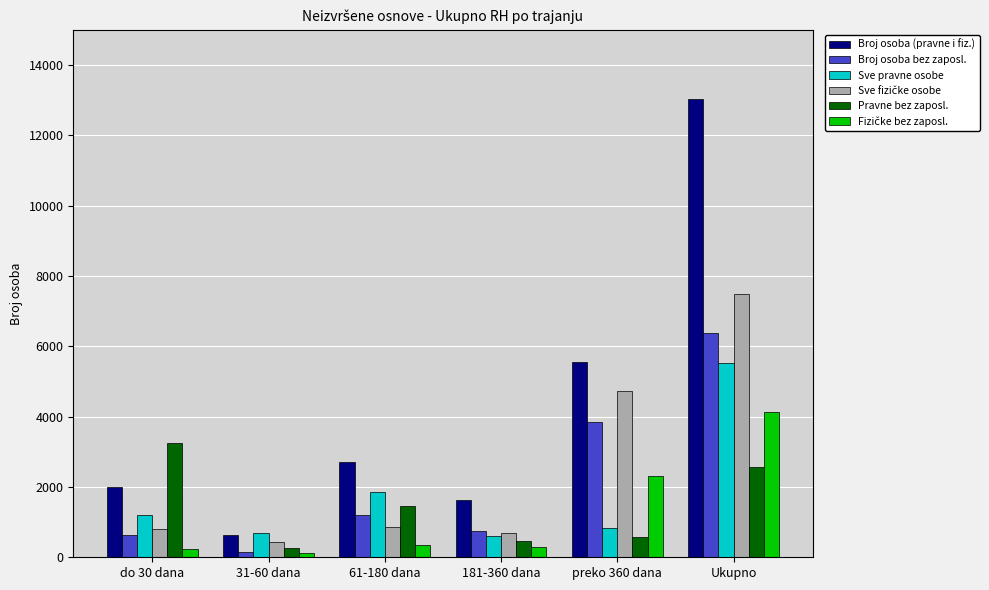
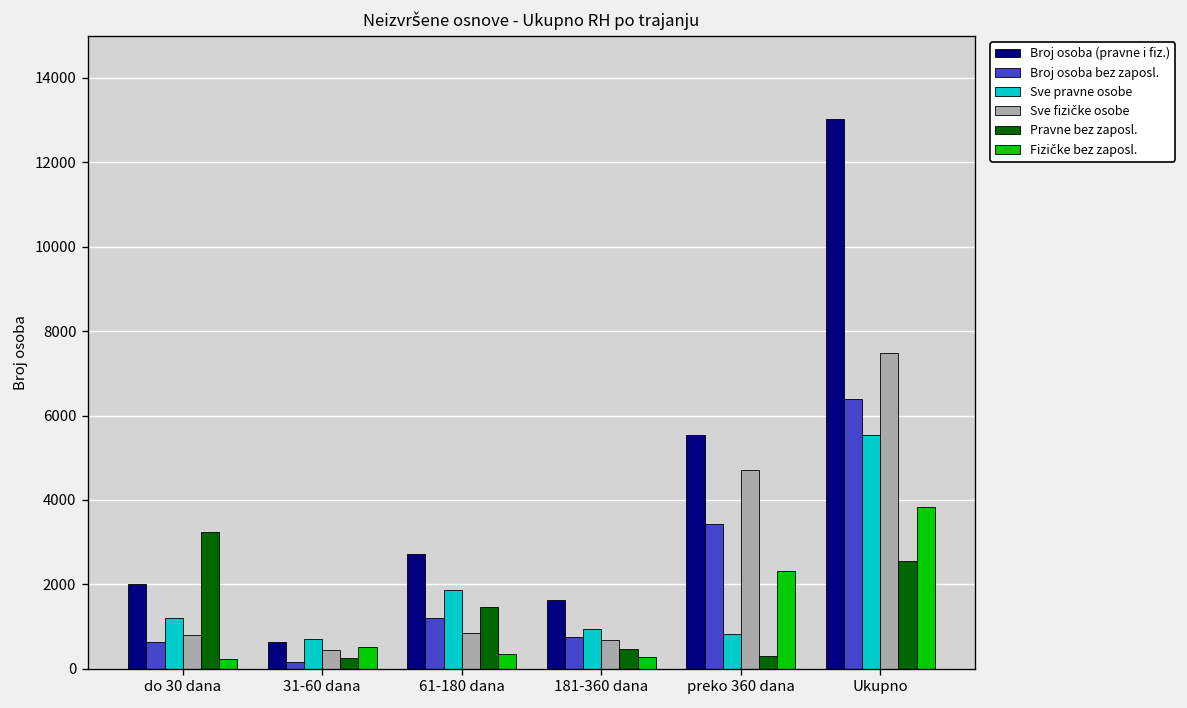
Fizičke bez zaposl., 31-60 dana: 100 -> 500
Sve pravne osobe, 181-360 dana: 600 -> 900
Broj osoba bez zaposl., preko 360 dana: 3800 -> 3400
Pravne bez zaposl., preko 360 dana: 600 -> 300
Fizičke bez zaposl., Ukupno: 4100 -> 3800
